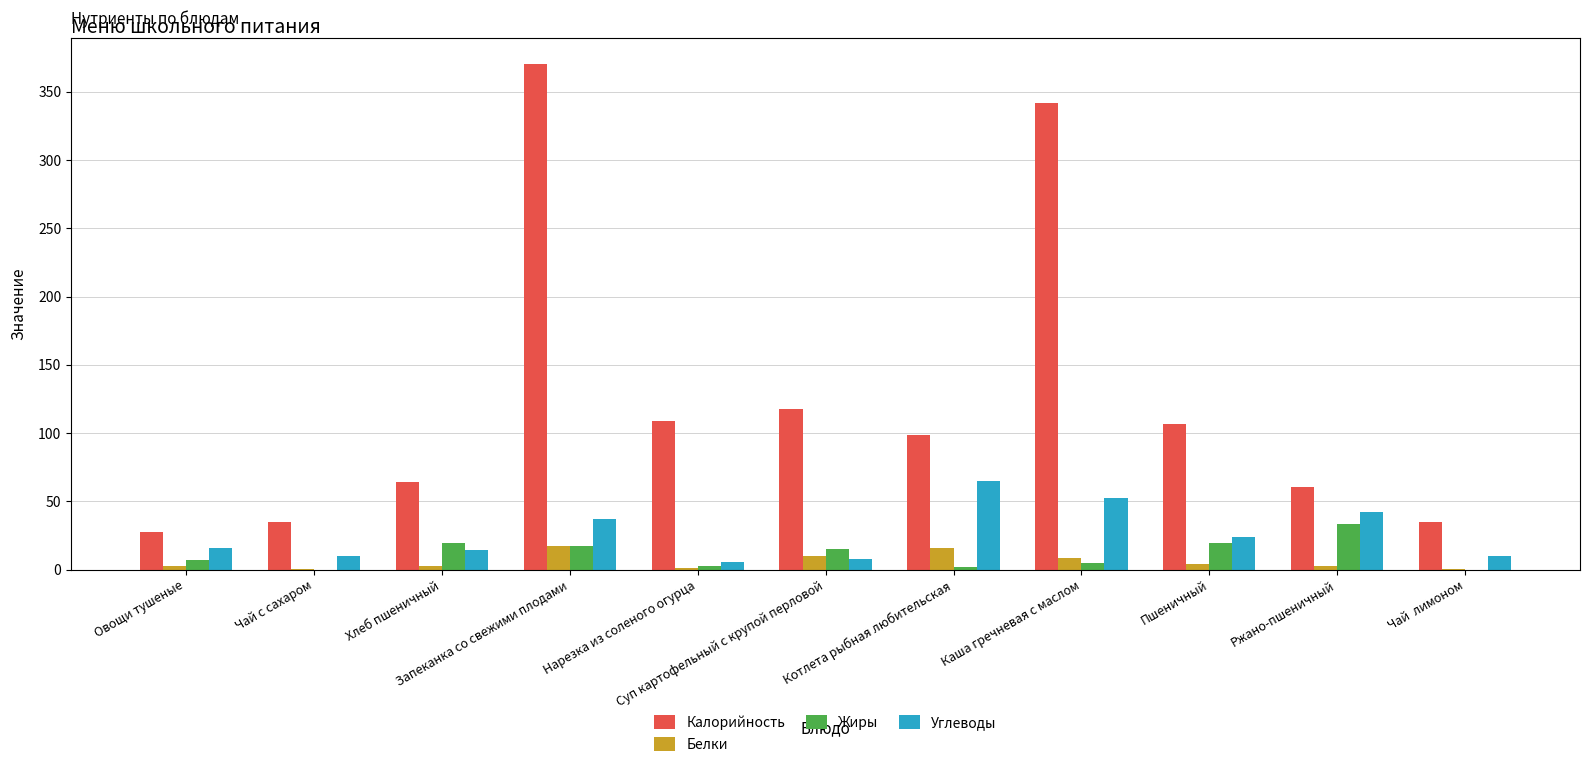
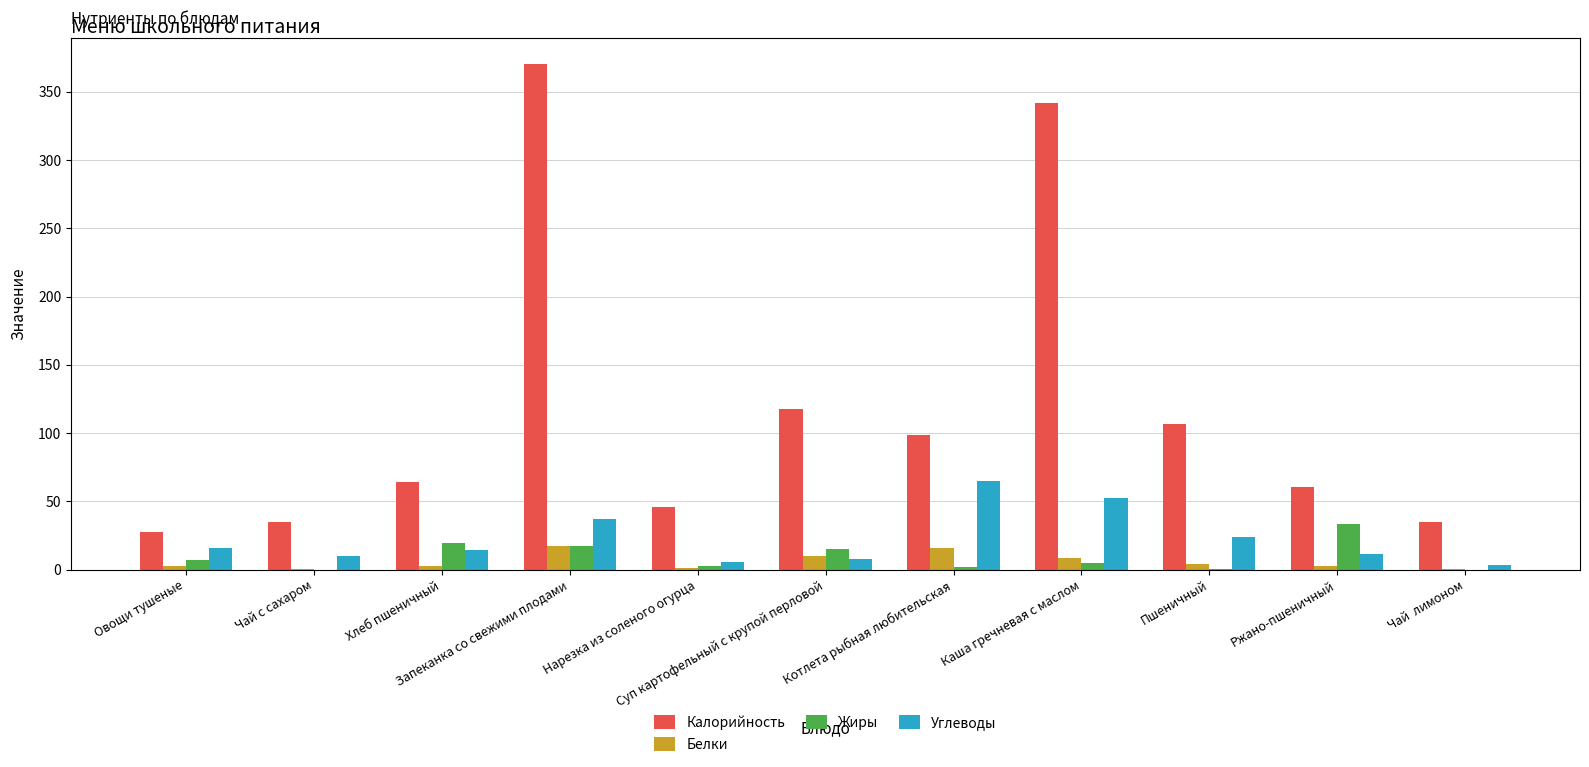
Калорийность, Нарезка из соленого огурца: 109 -> 46
Жиры, Пшеничный: 20 -> 1
Углеводы, Ржано-пшеничный: 42 -> 11
Углеводы, Чай лимоном: 10 -> 4
